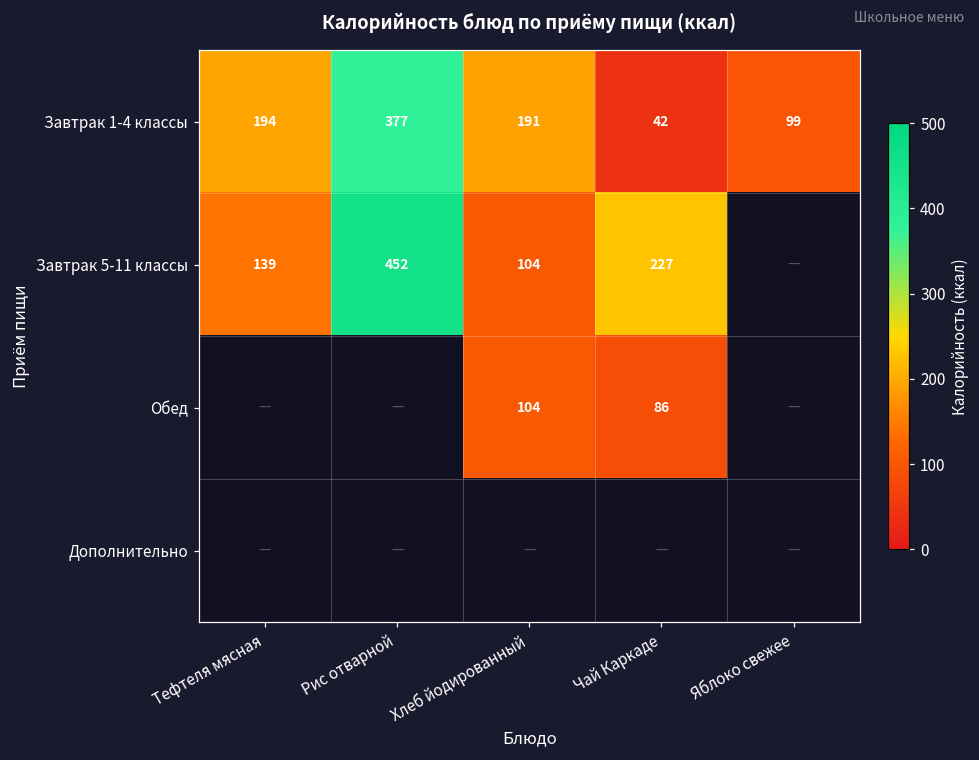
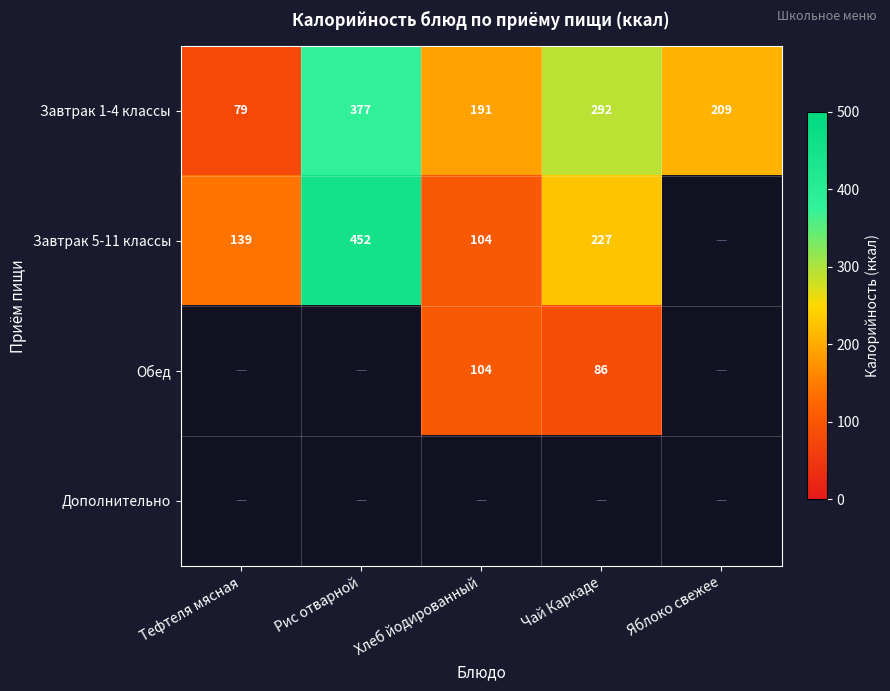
Завтрак 1-4 классы, Тефтеля мясная: 194 -> 79
Завтрак 1-4 классы, Чай Каркаде: 42 -> 292
Завтрак 1-4 классы, Яблоко свежее: 99 -> 209
